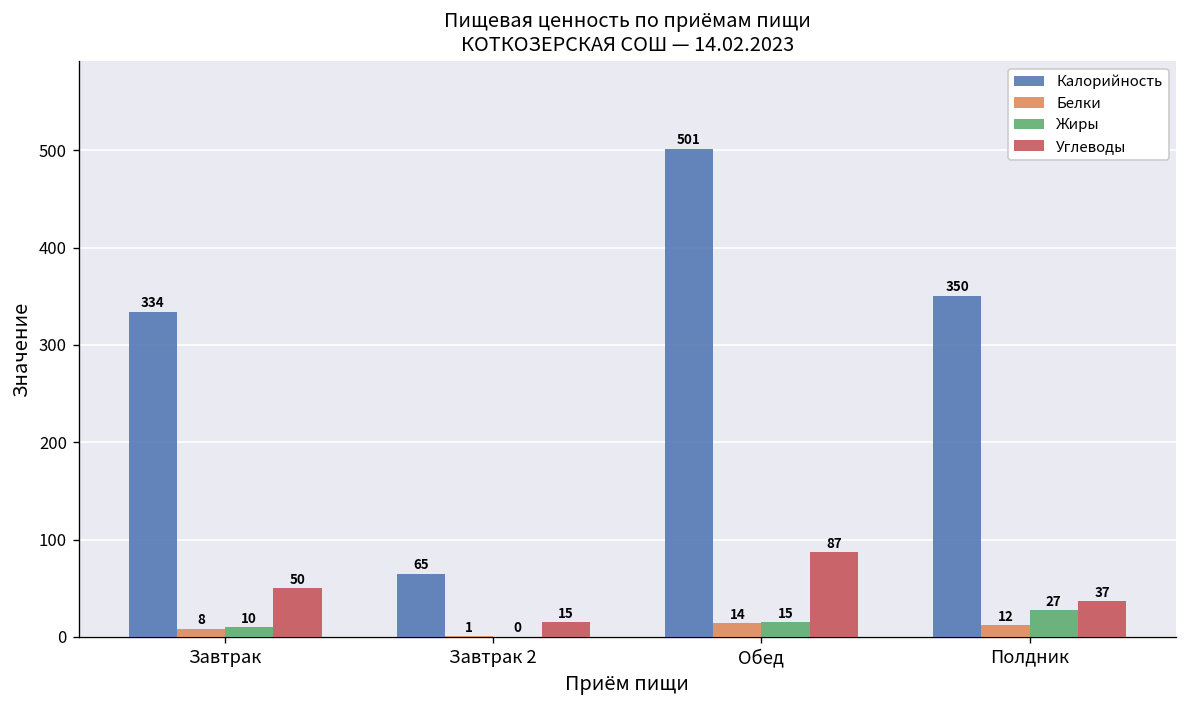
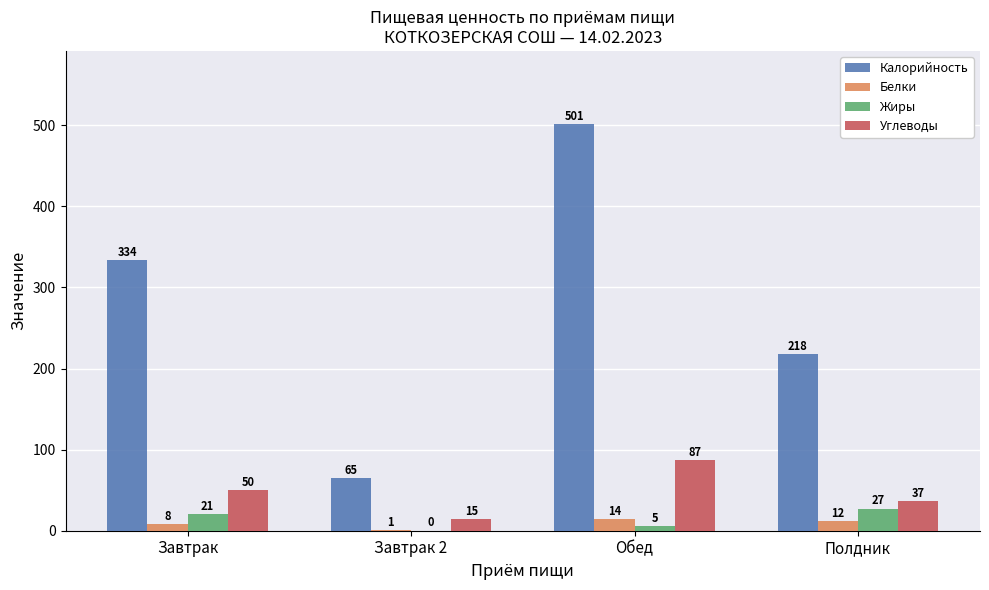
Жиры, Завтрак: 10 -> 21
Жиры, Обед: 15 -> 5
Калорийность, Полдник: 350 -> 218
